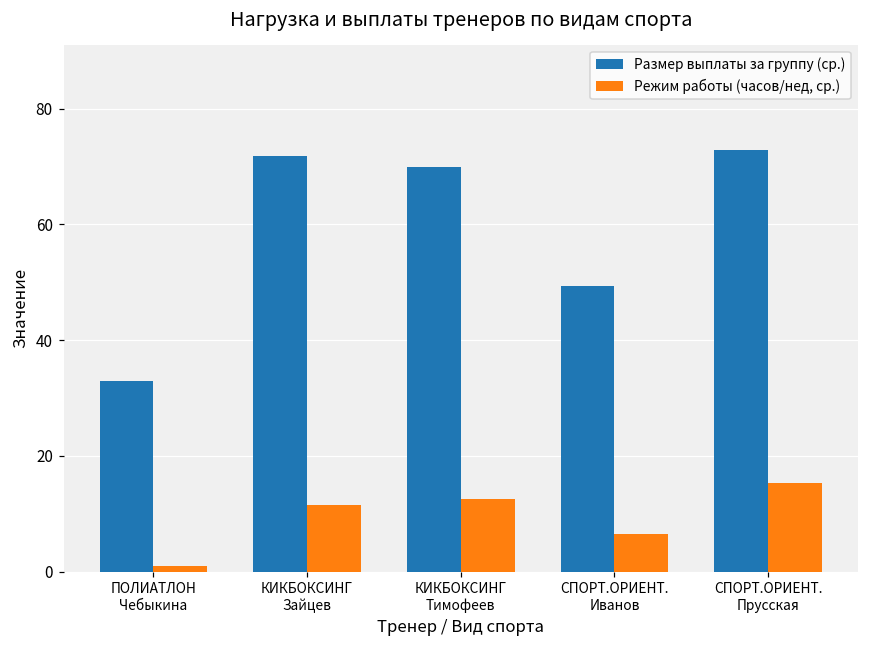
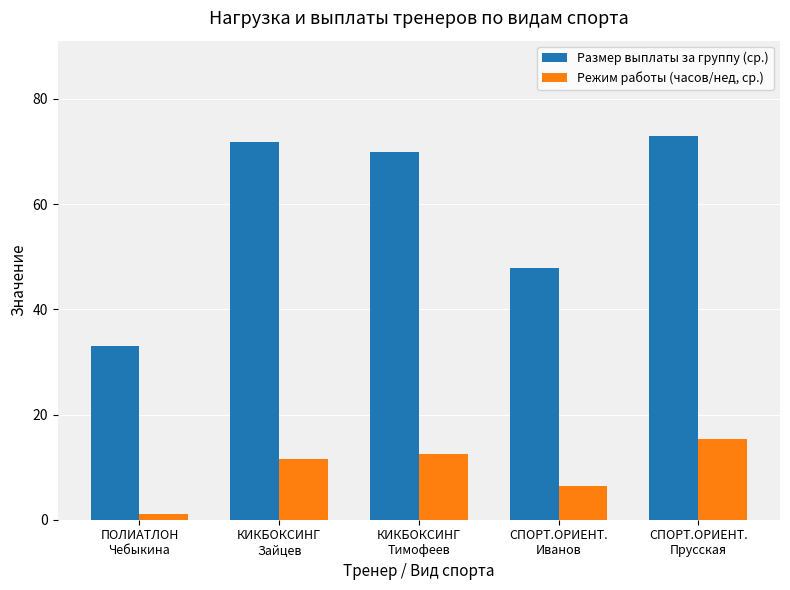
Размер выплаты за группу (ср.), СПОРТ.ОРИЕНТ. Иванов: 49 -> 48
